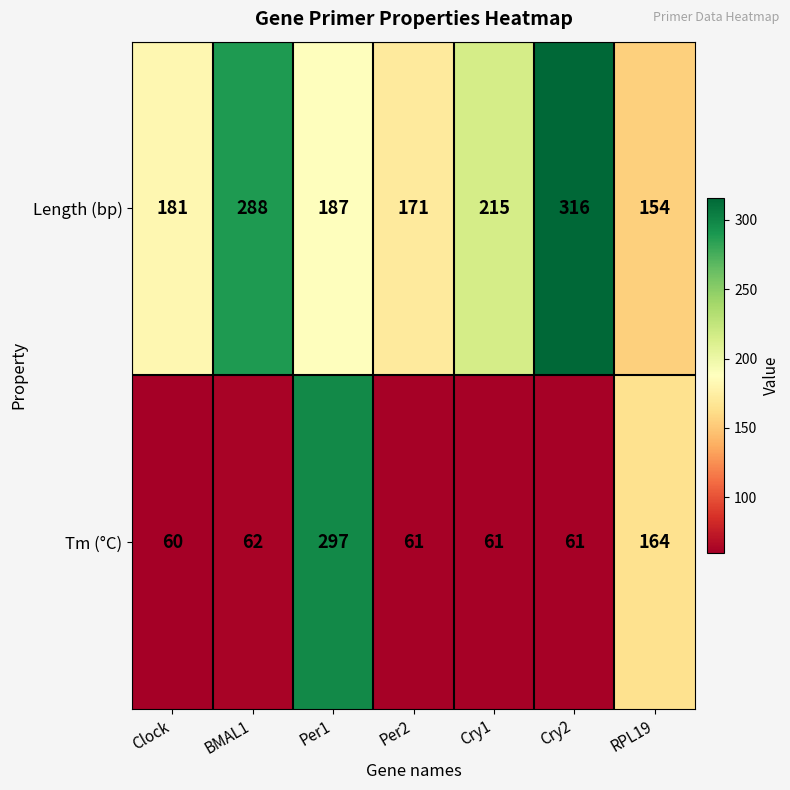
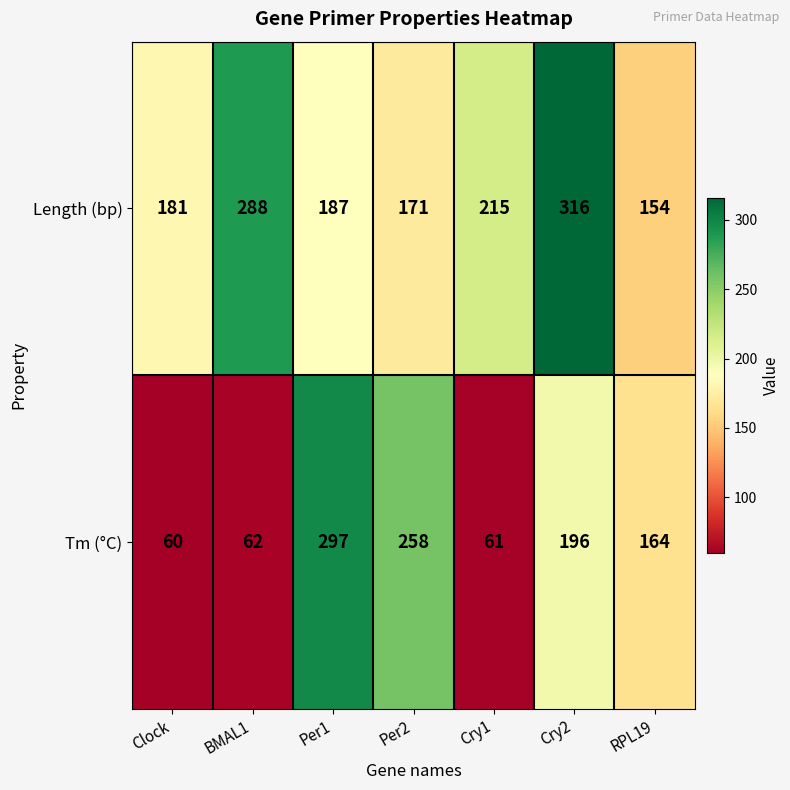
Tm (°C), Per2: 61 -> 258
Tm (°C), Cry2: 61 -> 196
